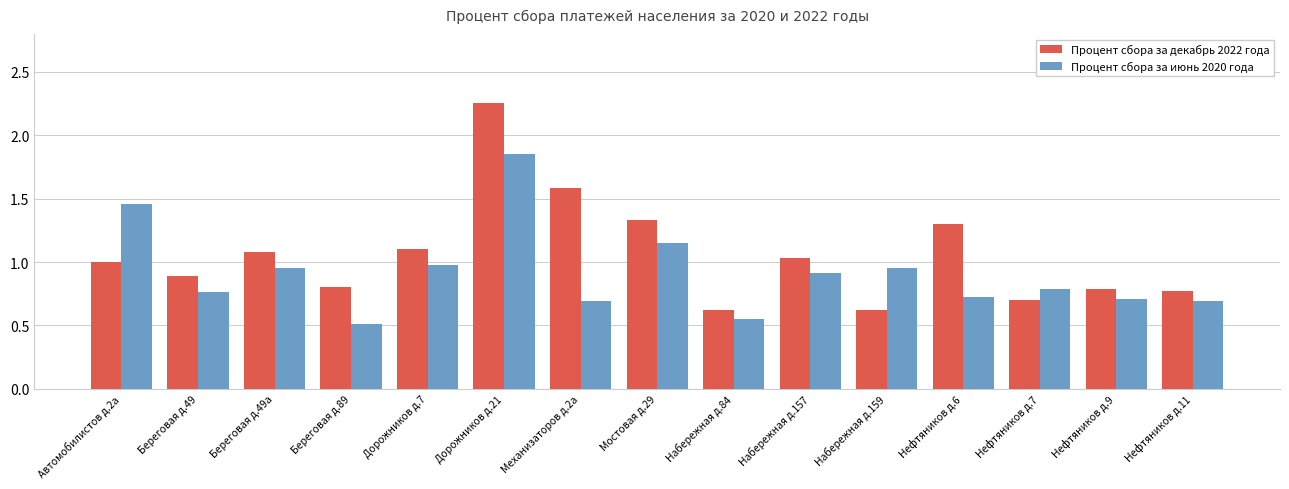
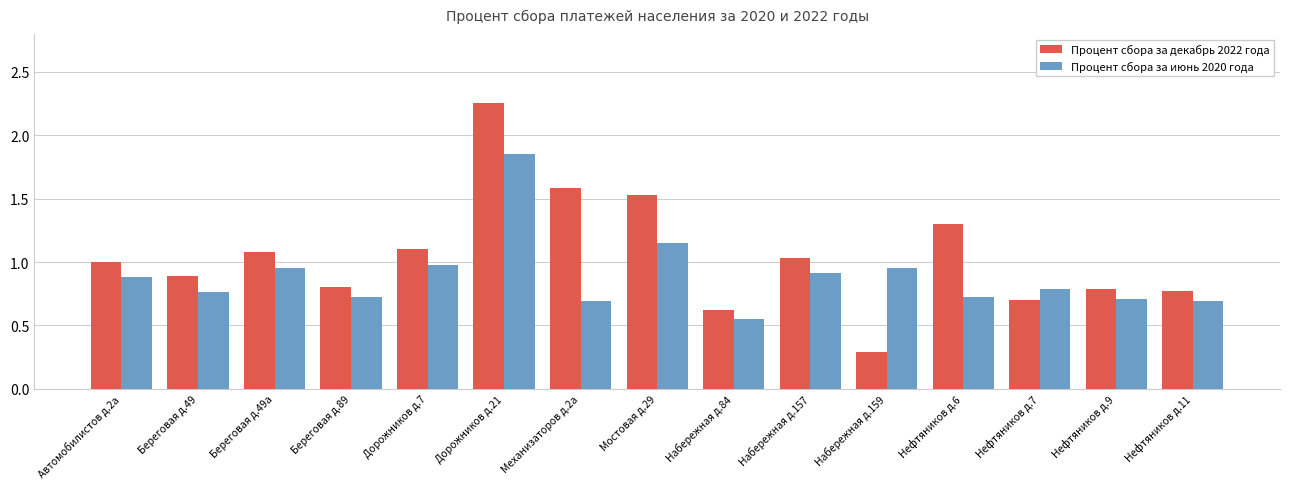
Процент сбора за июнь 2020 года, Автомобилистов д.2а: 1.46 -> 0.88
Процент сбора за июнь 2020 года, Береговая д.89: 0.51 -> 0.72
Процент сбора за декабрь 2022 года, Мостовая д.29: 1.33 -> 1.53
Процент сбора за декабрь 2022 года, Набережная д.159: 0.62 -> 0.29
